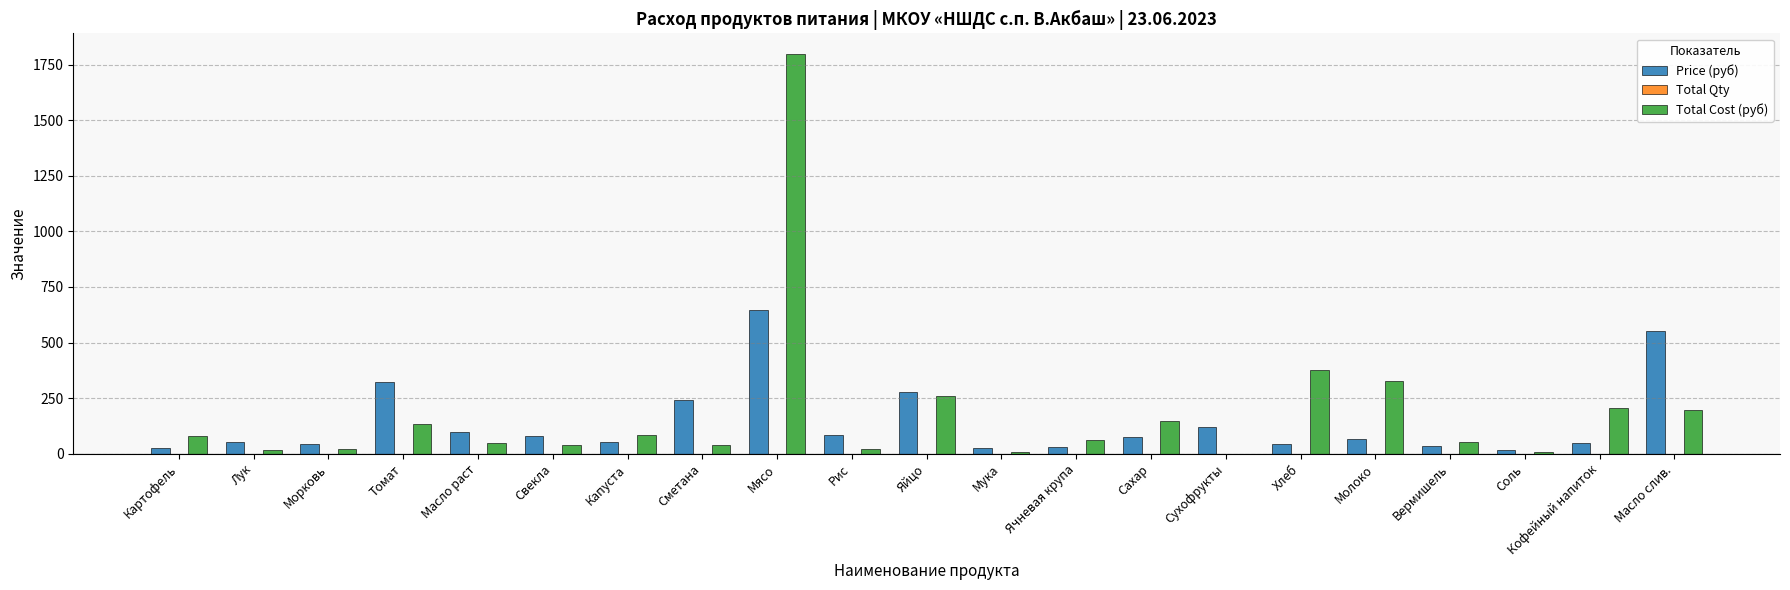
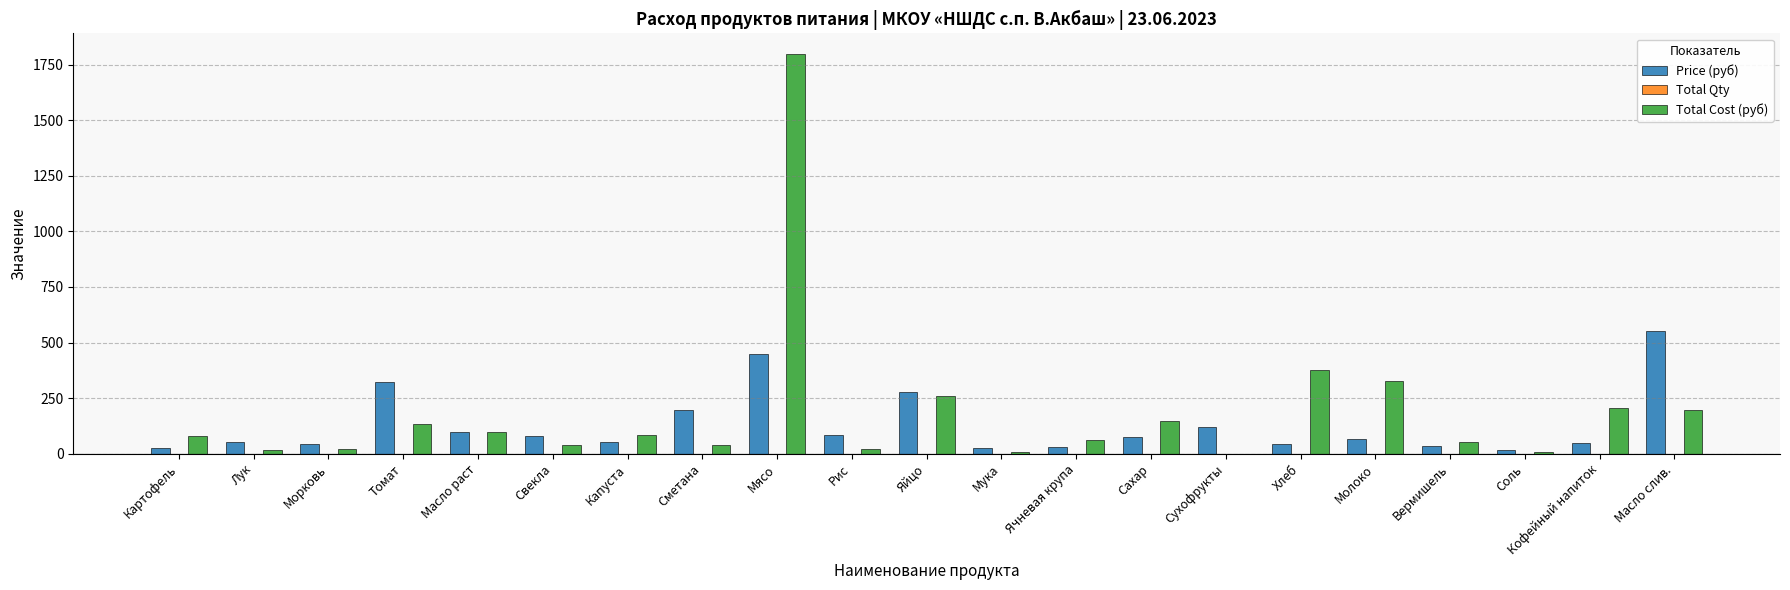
Total Cost (руб), Масло раст: 50 -> 100
Price (руб), Сметана: 240 -> 200
Price (руб), Мясо: 650 -> 450
